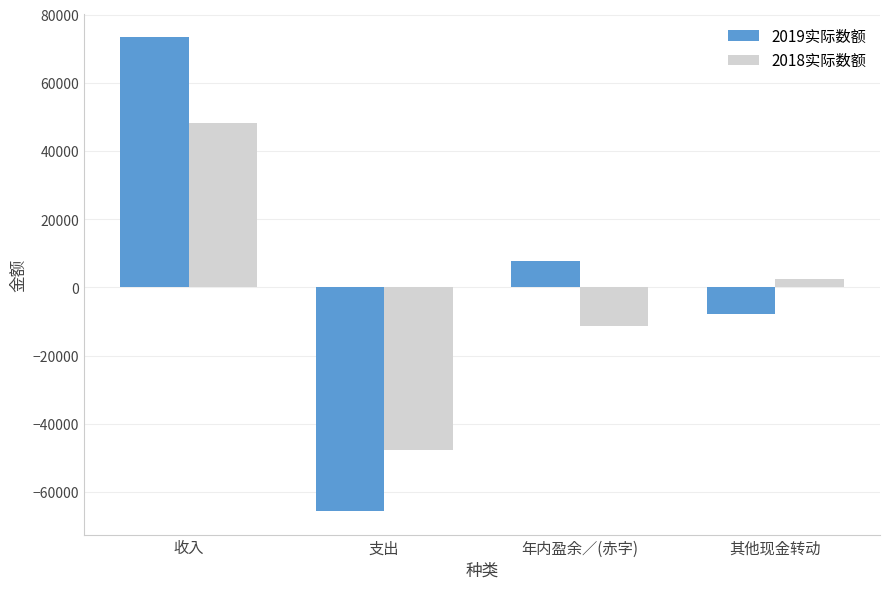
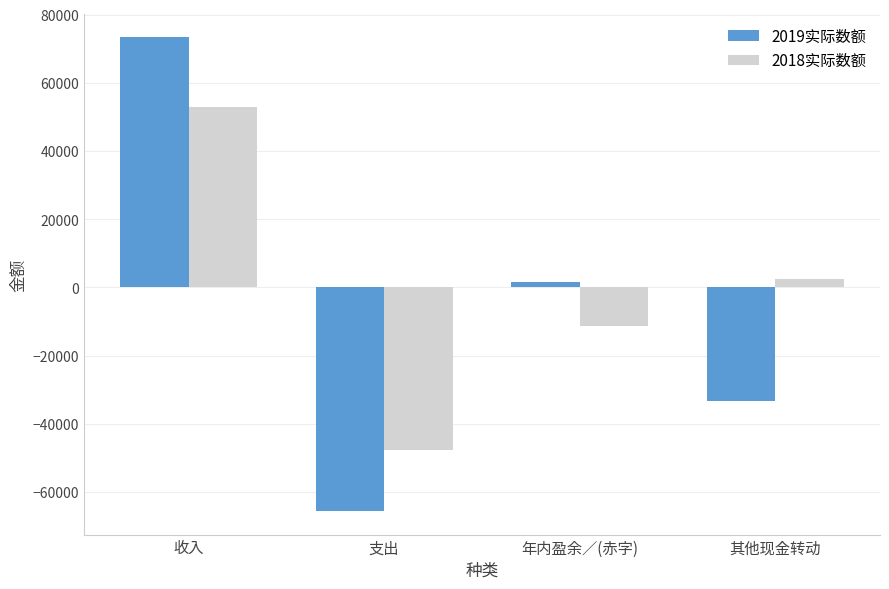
2018实际数额, 收入: 48000 -> 53000
2019实际数额, 年内盈余／(赤字): 8000 -> 2000
2019实际数额, 其他现金转动: -8000 -> -33000
